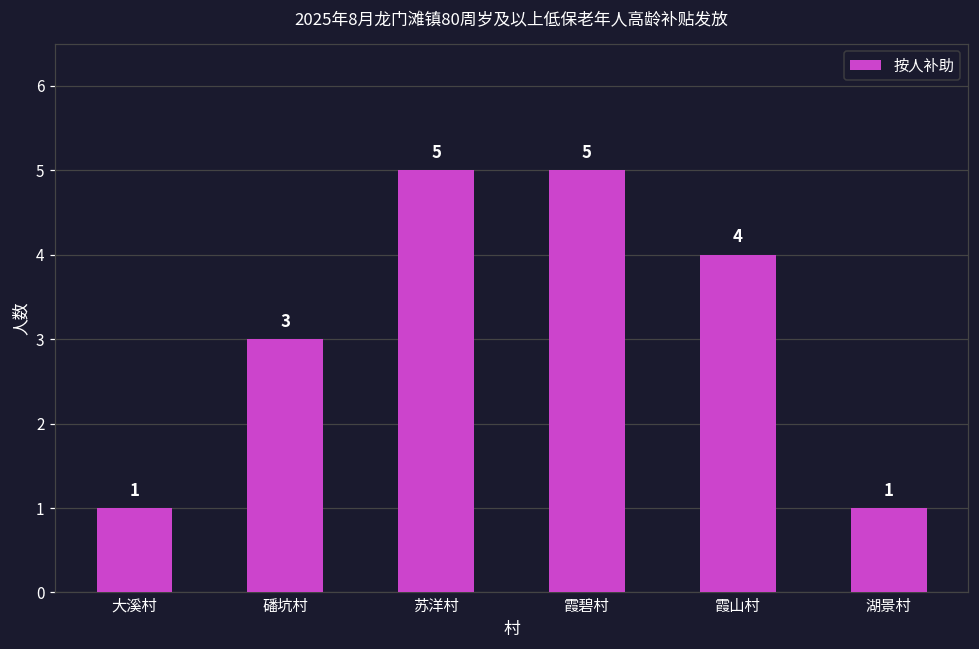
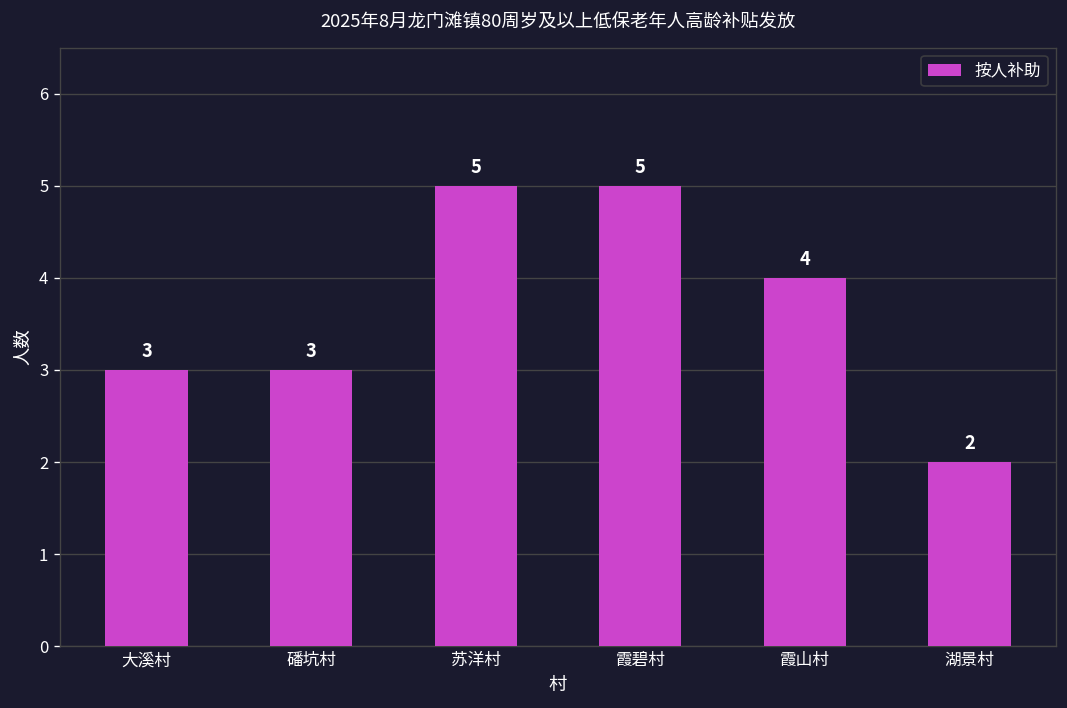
大溪村: 1 -> 3
湖景村: 1 -> 2
